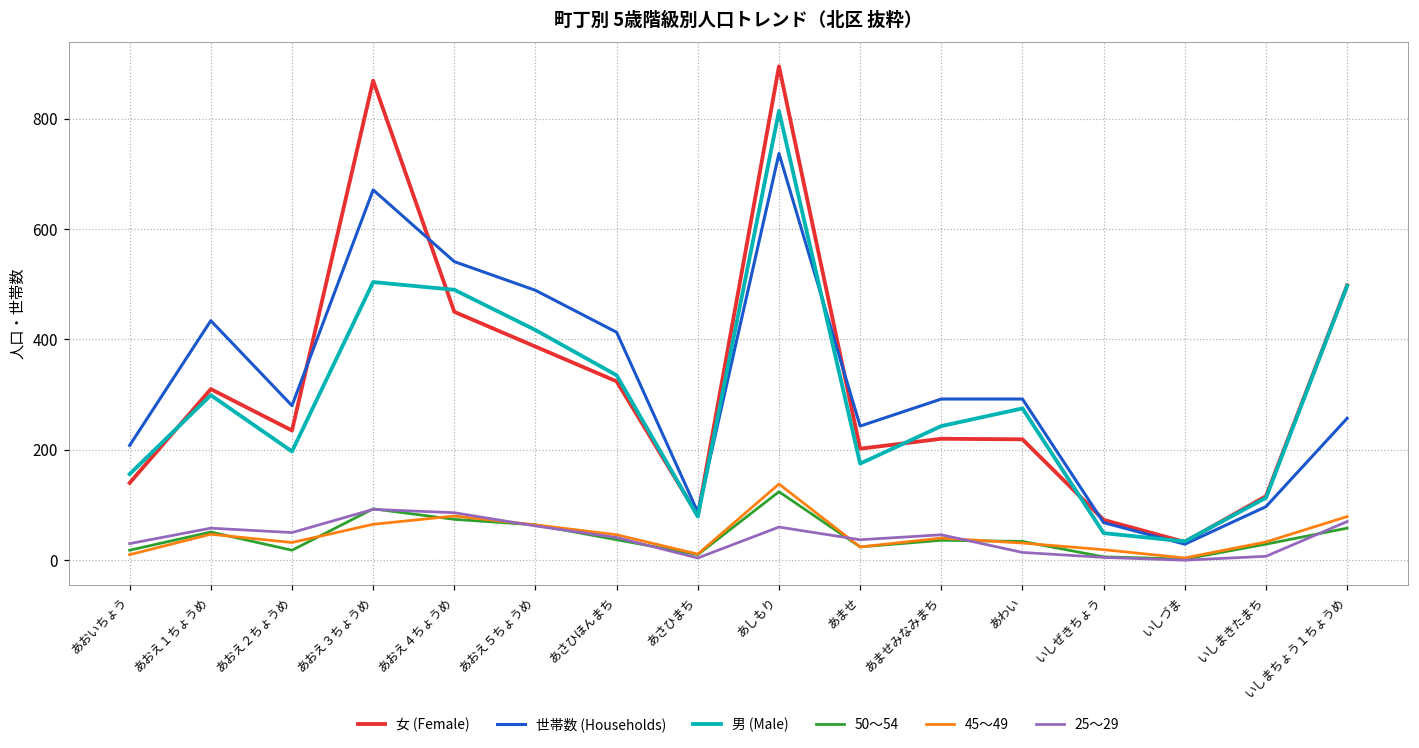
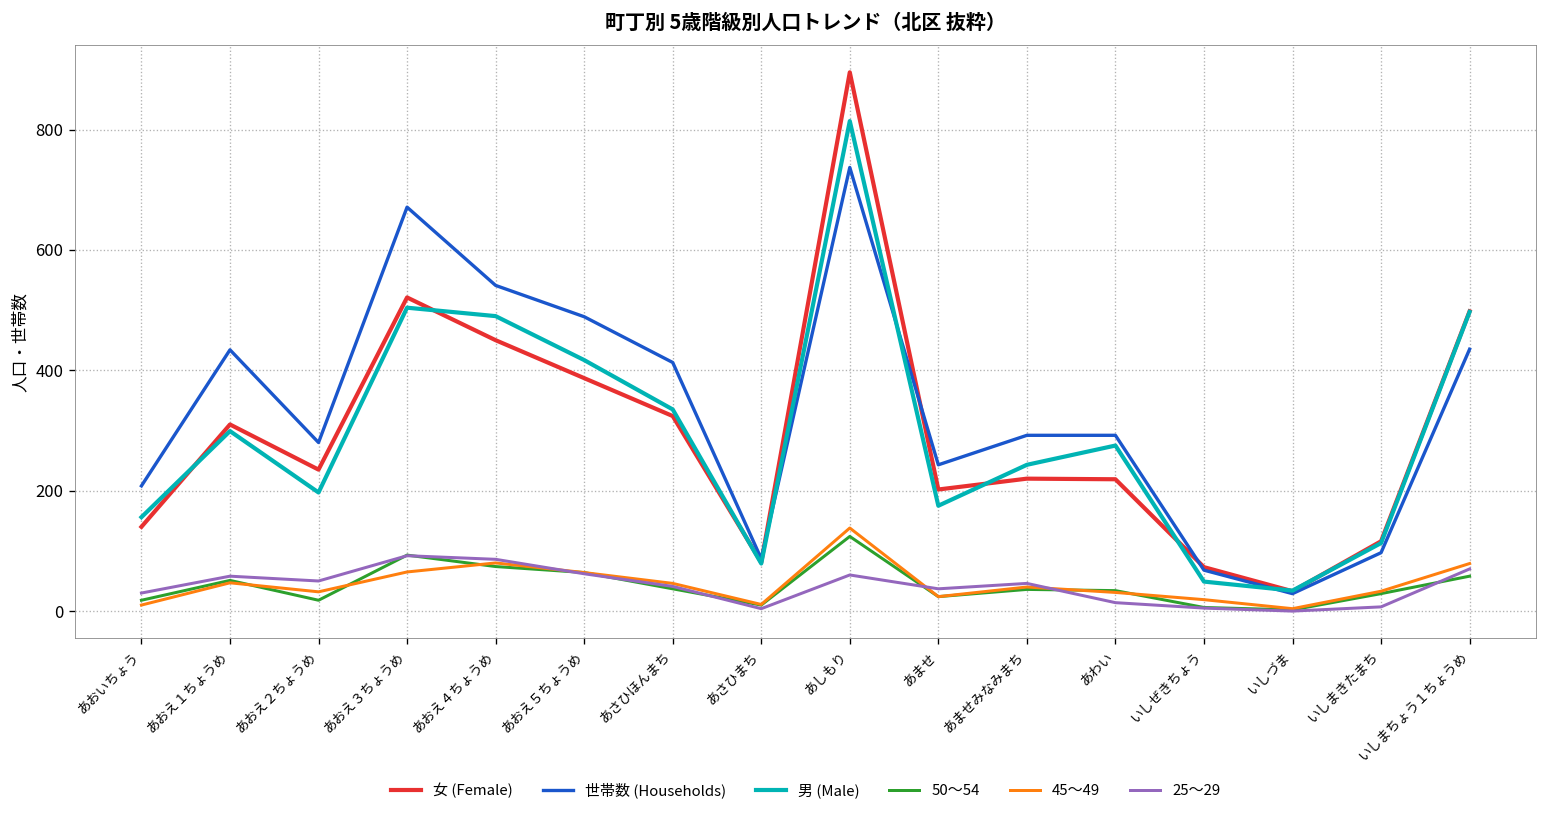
女 (Female), あおえ３ちょうめ: 870 -> 520
世帯数 (Households), いしまちょう１ちょうめ: 260 -> 440
